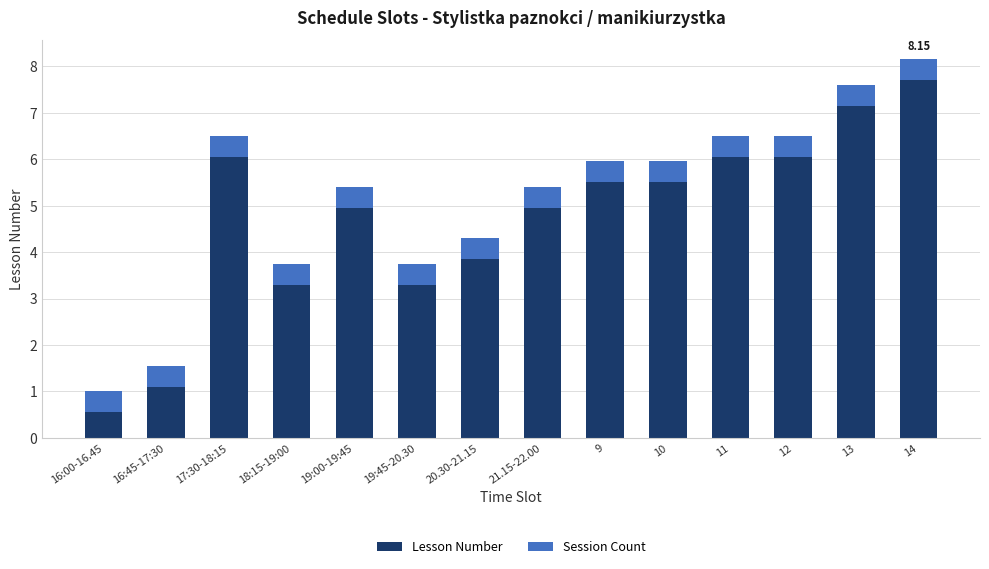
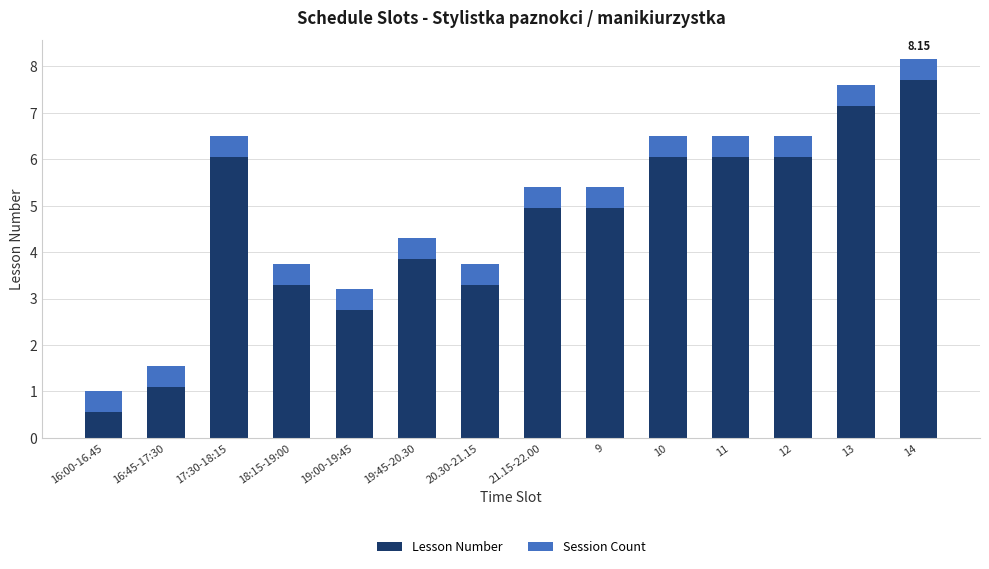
Lesson Number, 19:00-19:45: 5.0 -> 2.8
Lesson Number, 19:45-20.30: 3.3 -> 3.9
Lesson Number, 20.30-21.15: 3.9 -> 3.3
Lesson Number, 9: 5.5 -> 5.0
Lesson Number, 10: 5.5 -> 6.1
